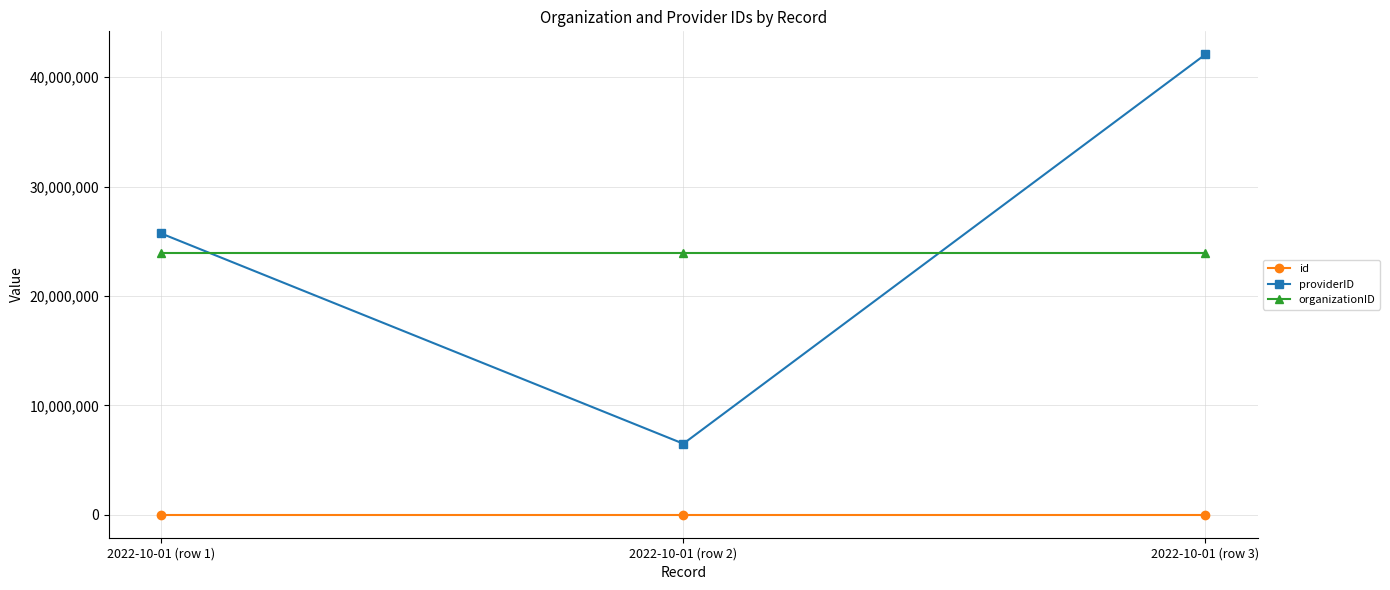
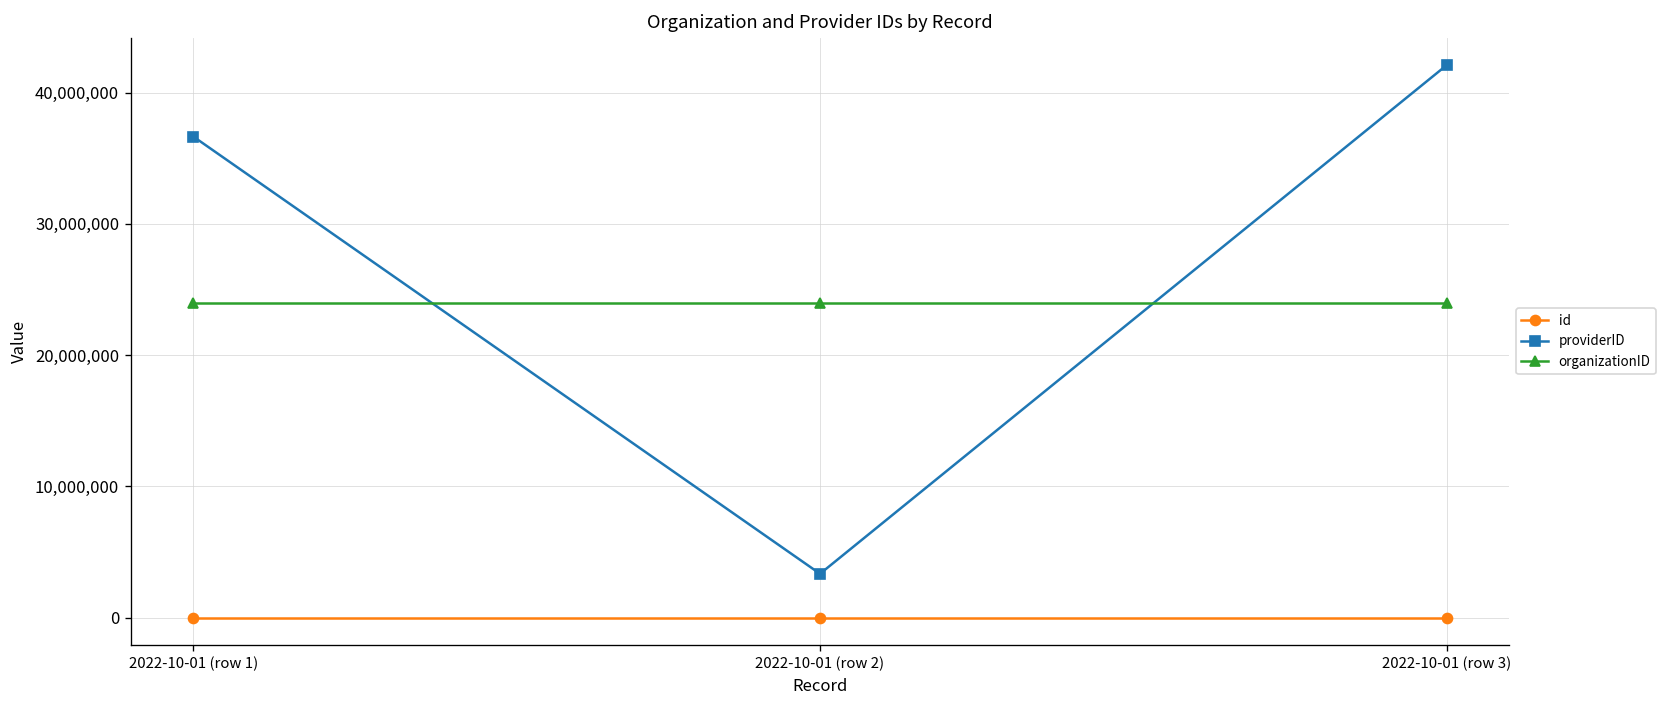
providerID, 2022-10-01 (row 1): 25,700,000 -> 36,600,000
providerID, 2022-10-01 (row 2): 6,500,000 -> 3,300,000
